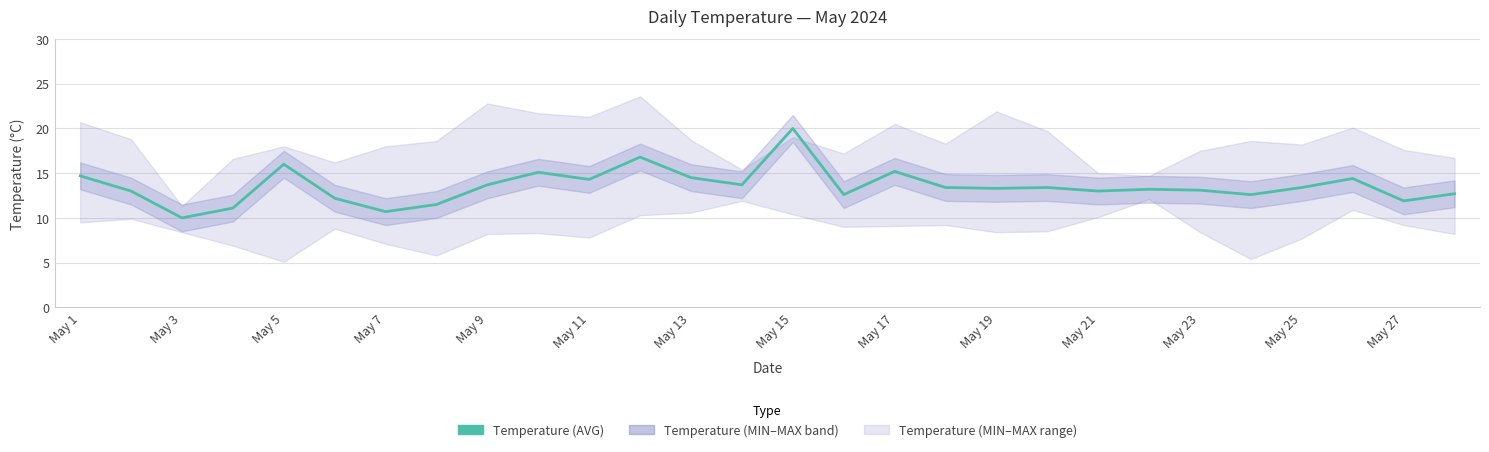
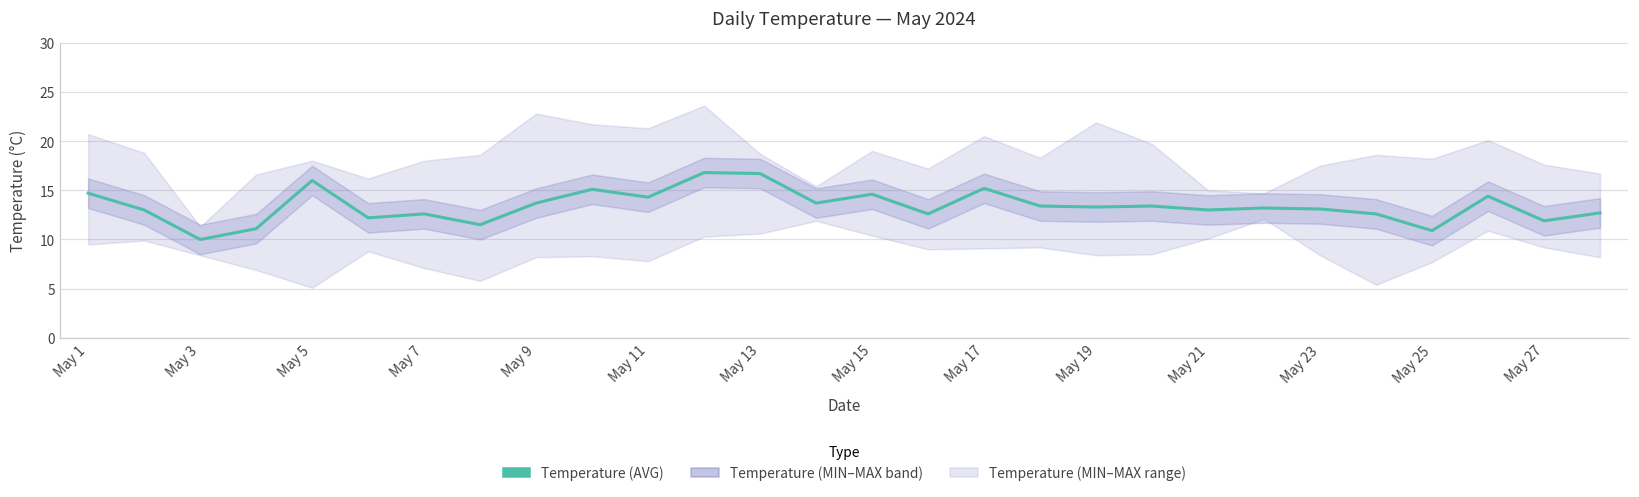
Temperature (AVG), May 7: 11 -> 13
Temperature (AVG), May 13: 15 -> 17
Temperature (AVG), May 15: 20 -> 15
Temperature (AVG), May 25: 13 -> 11
